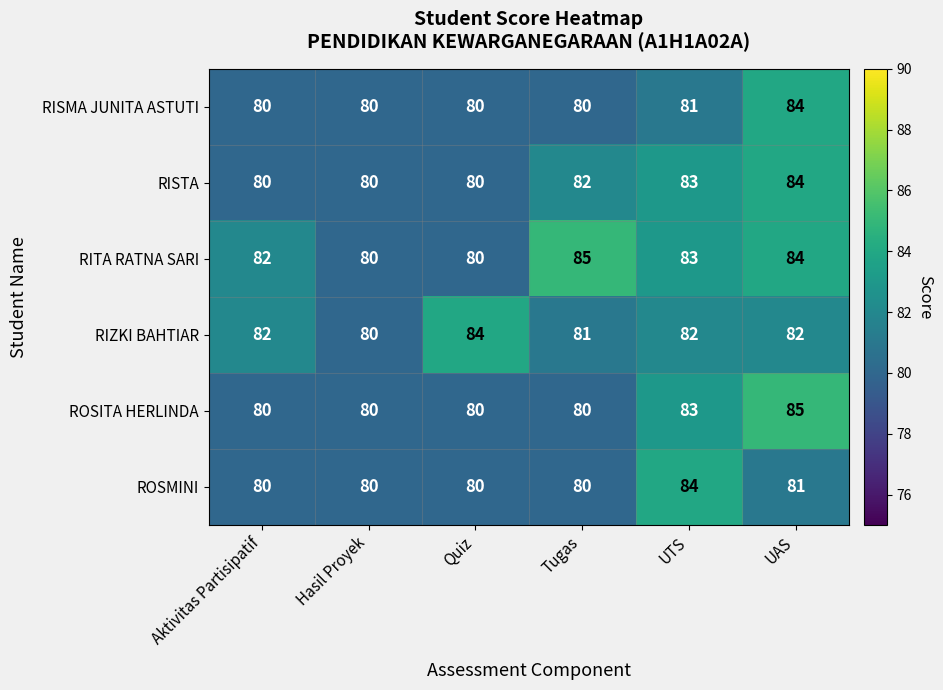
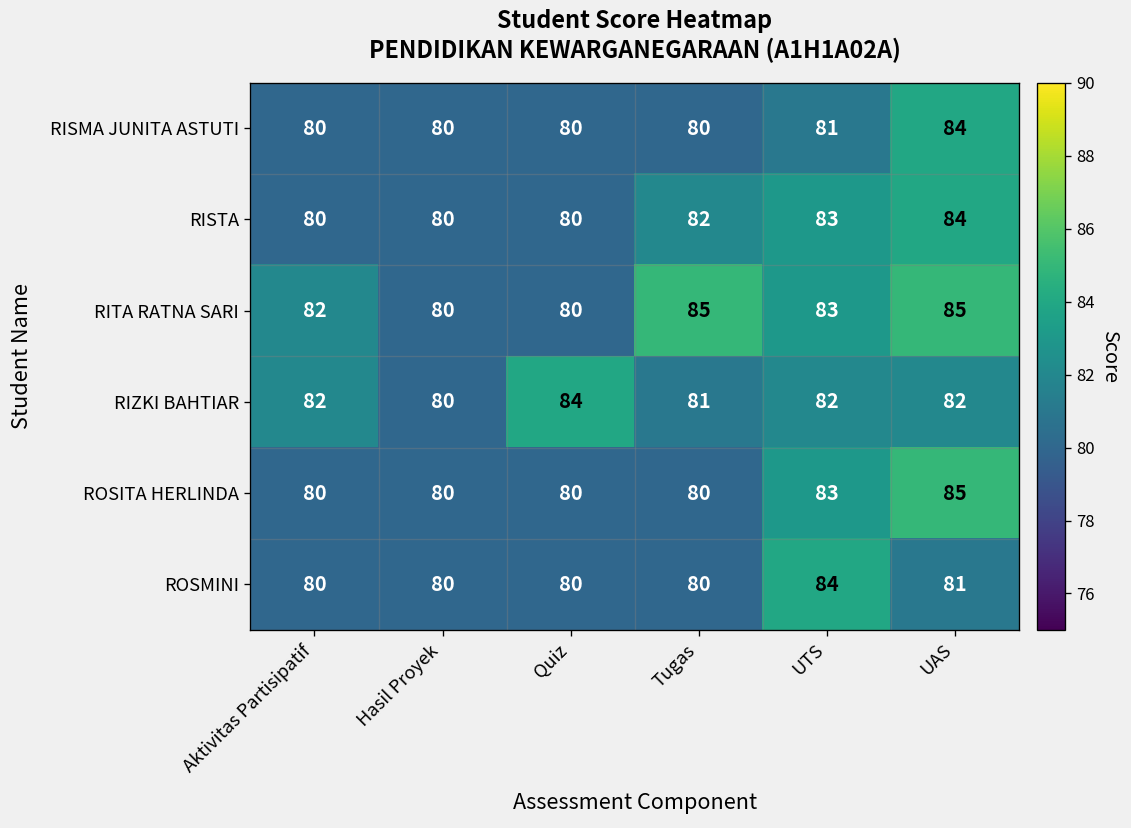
RITA RATNA SARI, UAS: 84 -> 85
